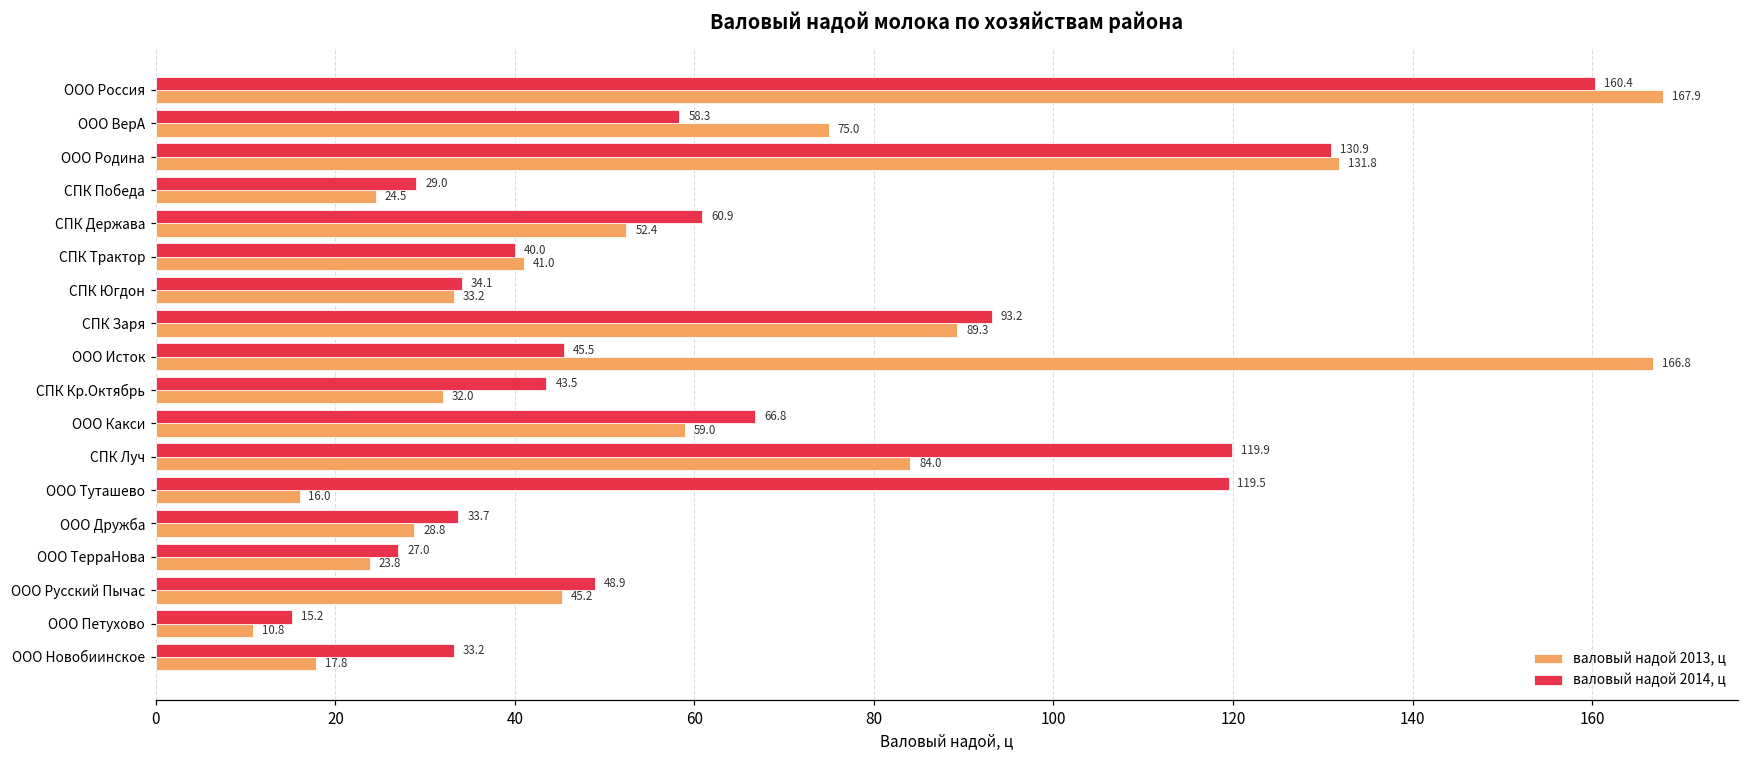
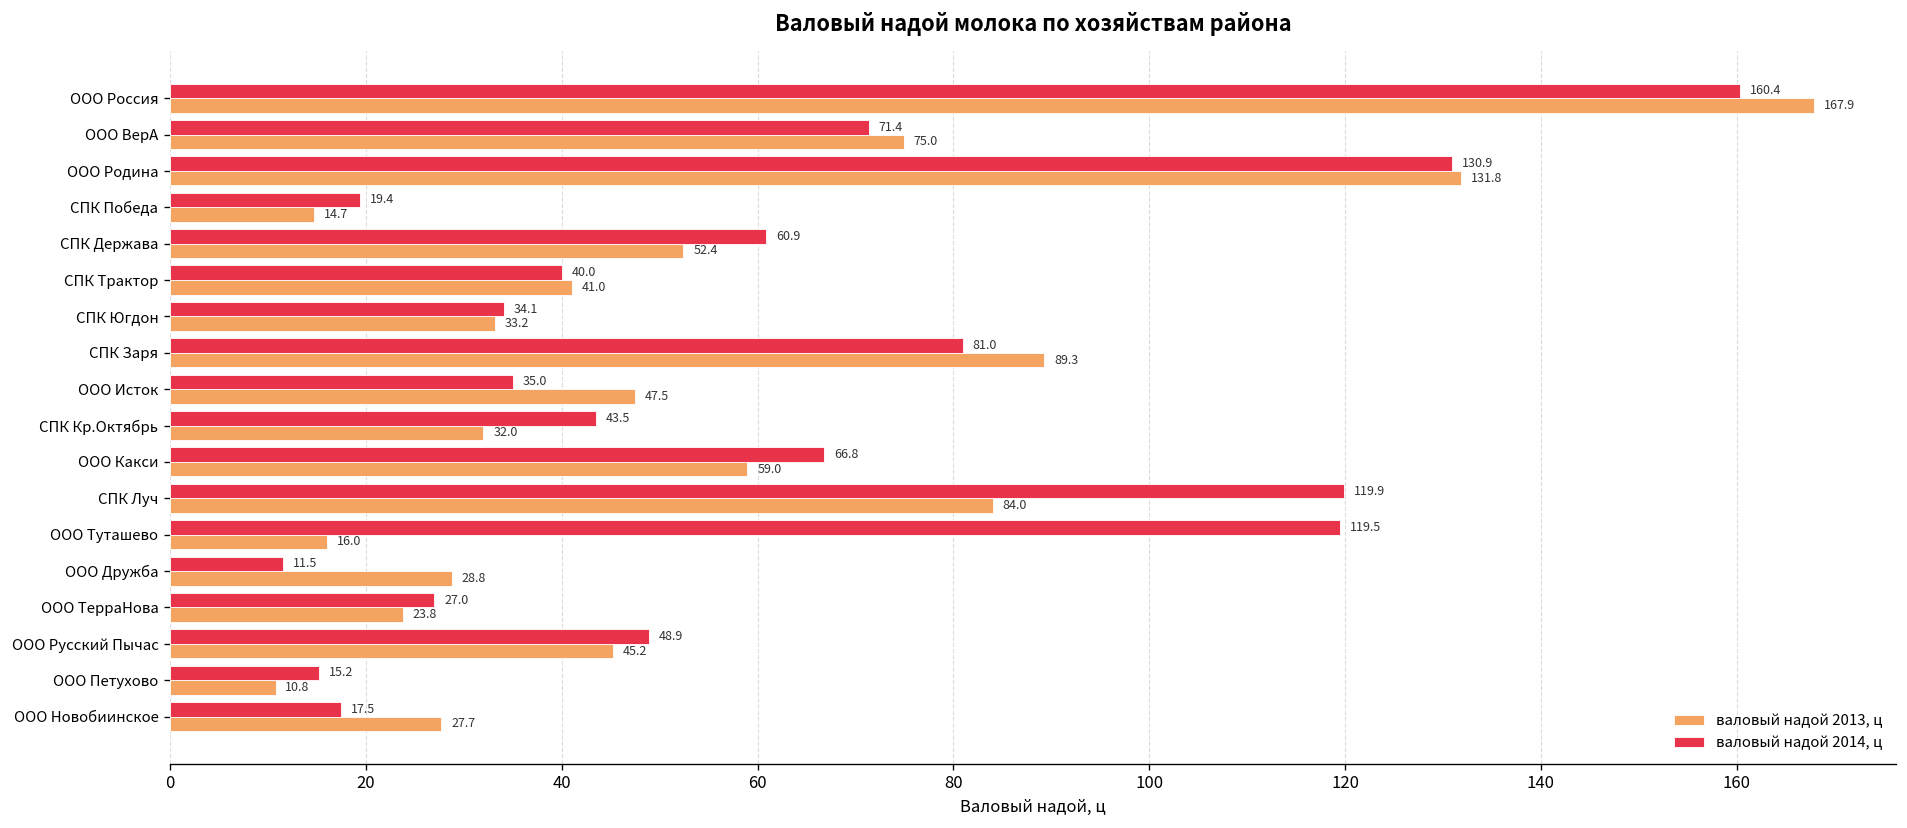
валовый надой 2014, ц, ООО ВерА: 58.3 -> 71.4
валовый надой 2014, ц, СПК Победа: 29.0 -> 19.4
валовый надой 2013, ц, СПК Победа: 24.5 -> 14.7
валовый надой 2014, ц, СПК Заря: 93.2 -> 81.0
валовый надой 2014, ц, ООО Исток: 45.5 -> 35.0
валовый надой 2013, ц, ООО Исток: 166.8 -> 47.5
валовый надой 2014, ц, ООО Дружба: 33.7 -> 11.5
валовый надой 2014, ц, ООО Новобиинское: 33.2 -> 17.5
валовый надой 2013, ц, ООО Новобиинское: 17.8 -> 27.7
